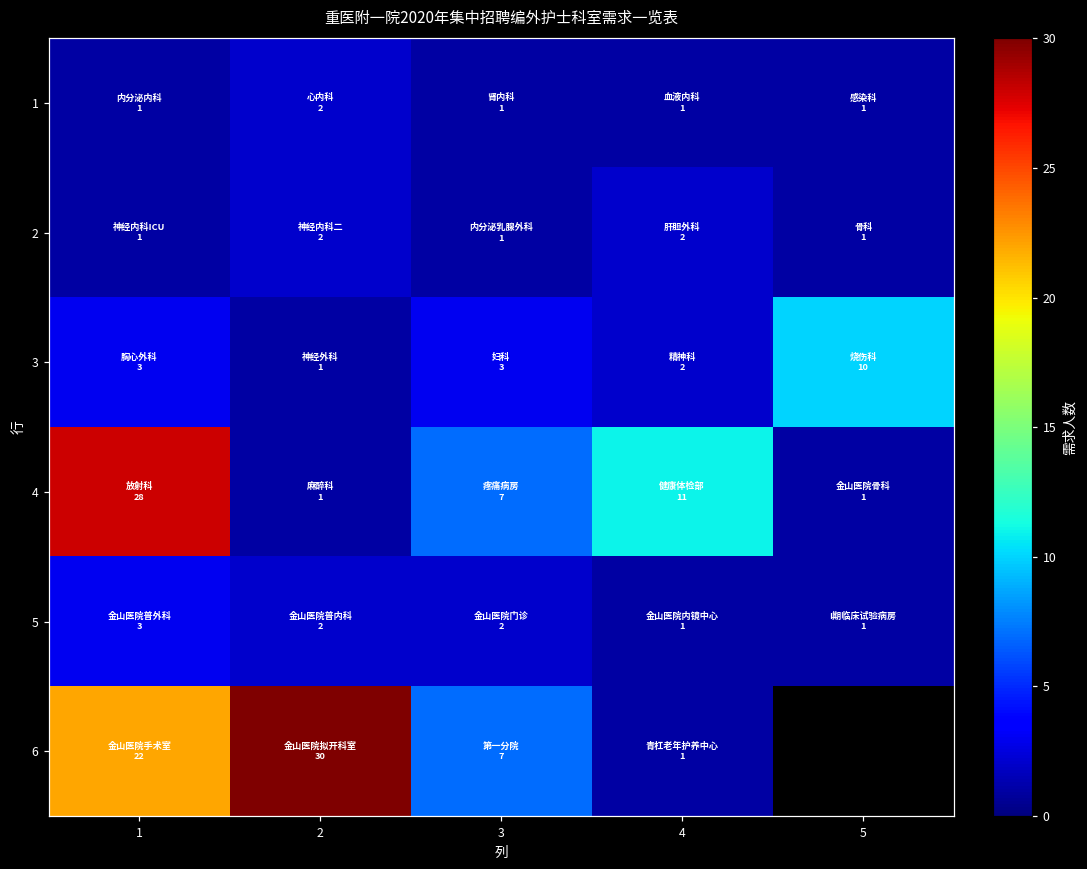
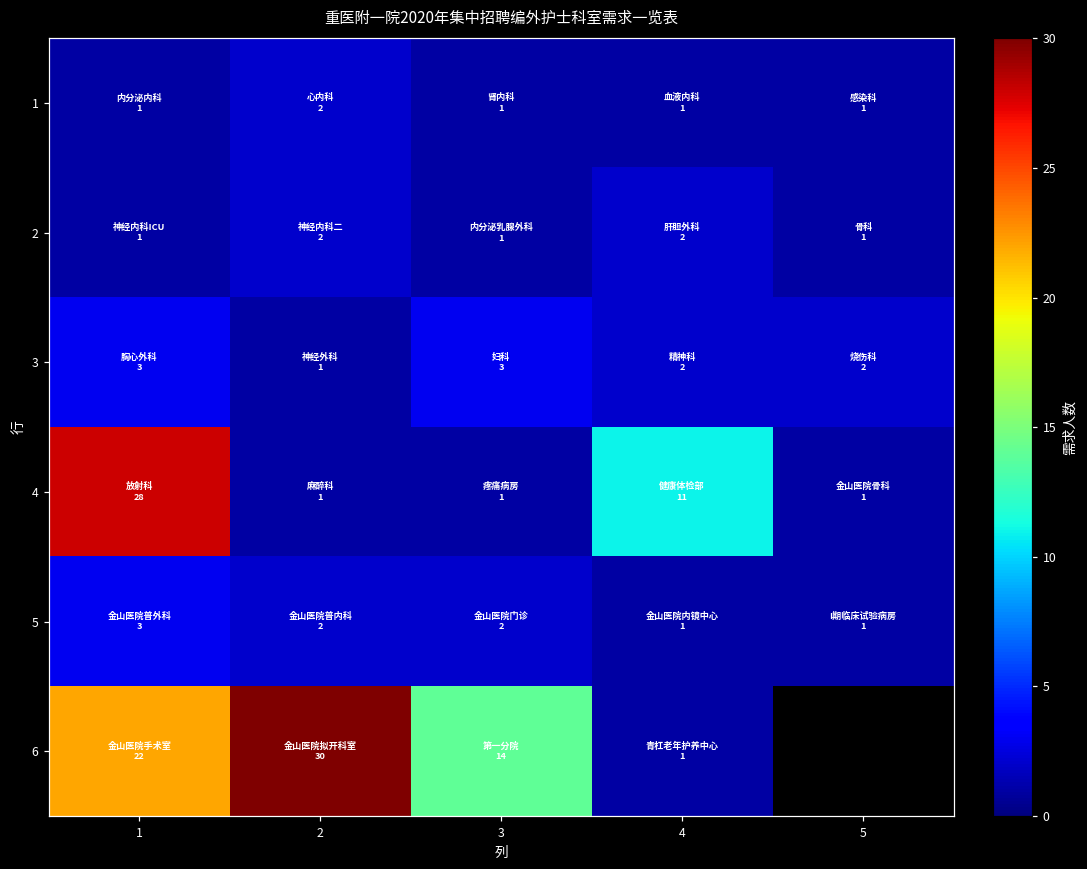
3, 5: 10 -> 2
4, 3: 7 -> 1
6, 3: 7 -> 14
